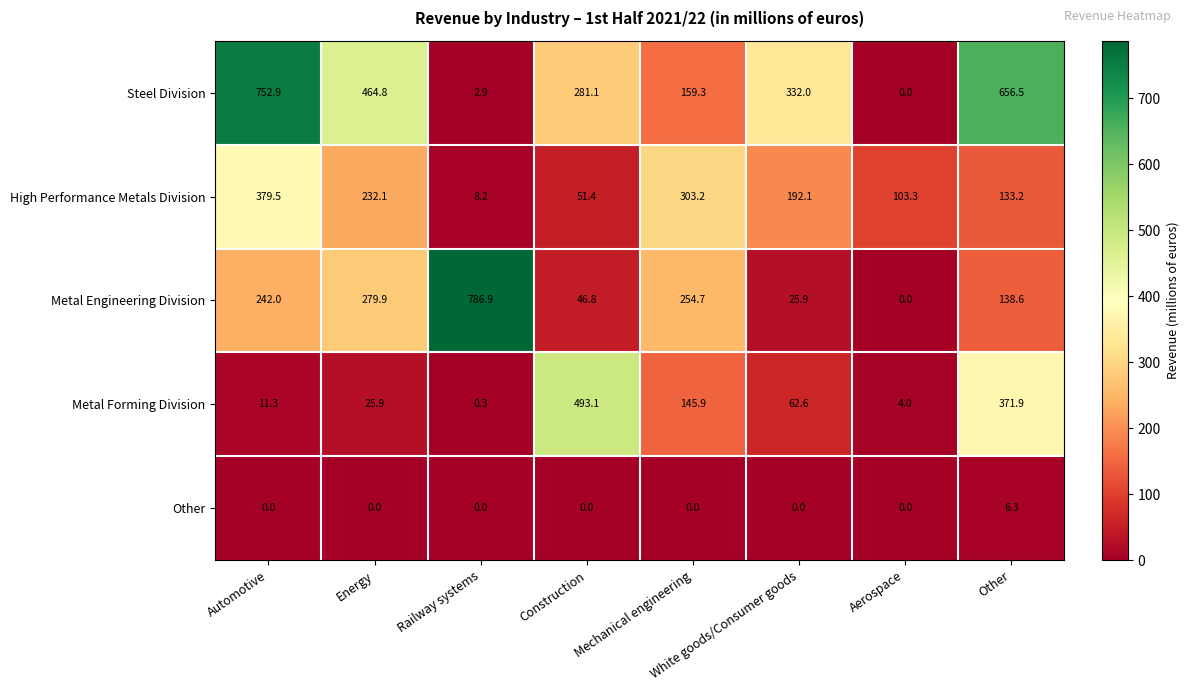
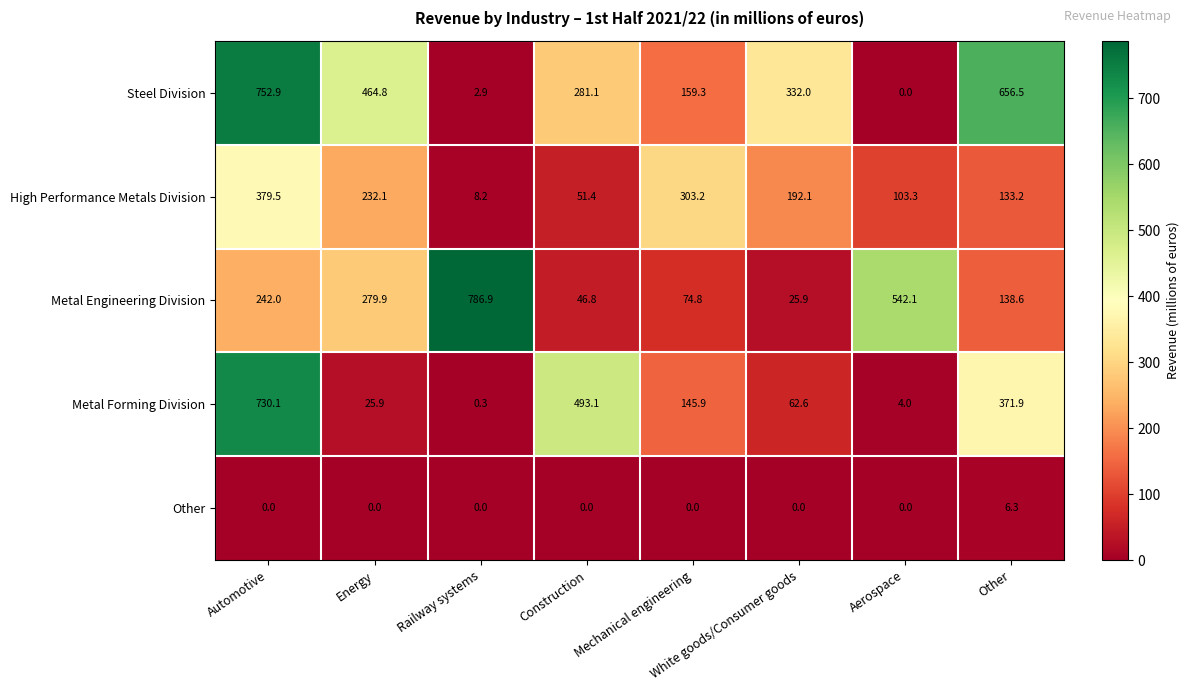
Metal Engineering Division, Mechanical engineering: 254.7 -> 74.8
Metal Engineering Division, Aerospace: 0.0 -> 542.1
Metal Forming Division, Automotive: 11.3 -> 730.1
